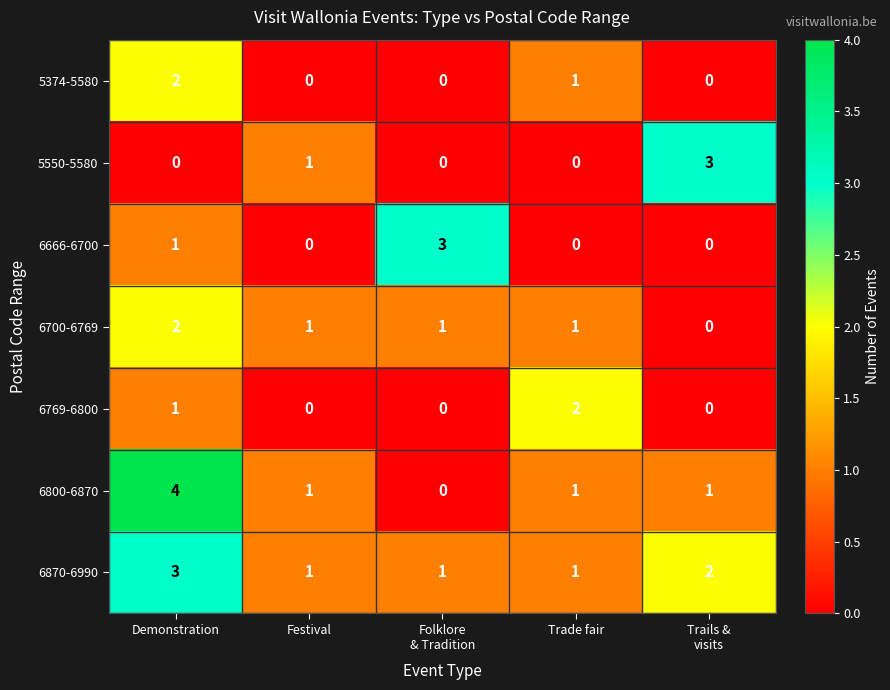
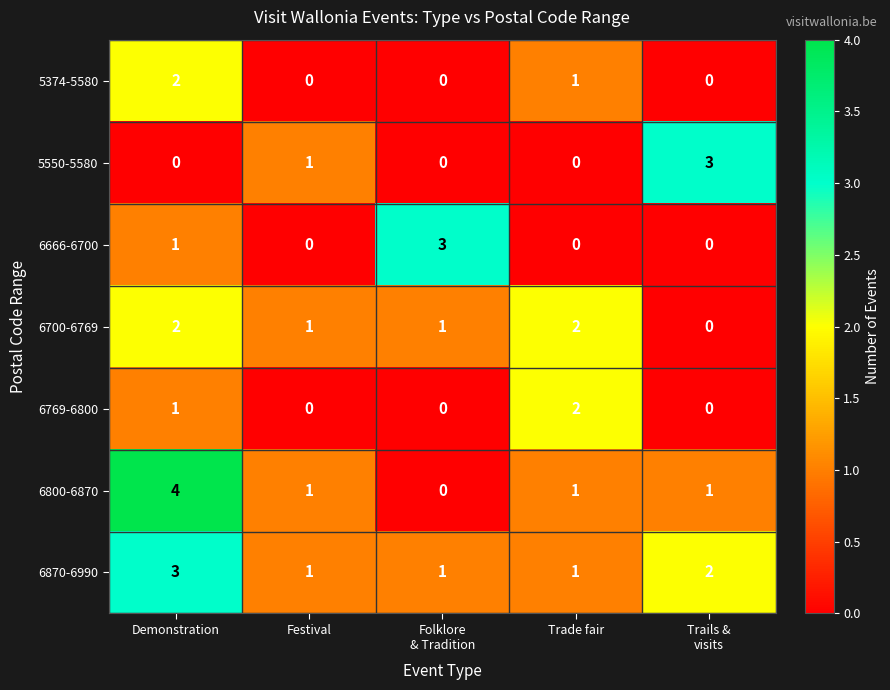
6700-6769, Trade fair: 1 -> 2
